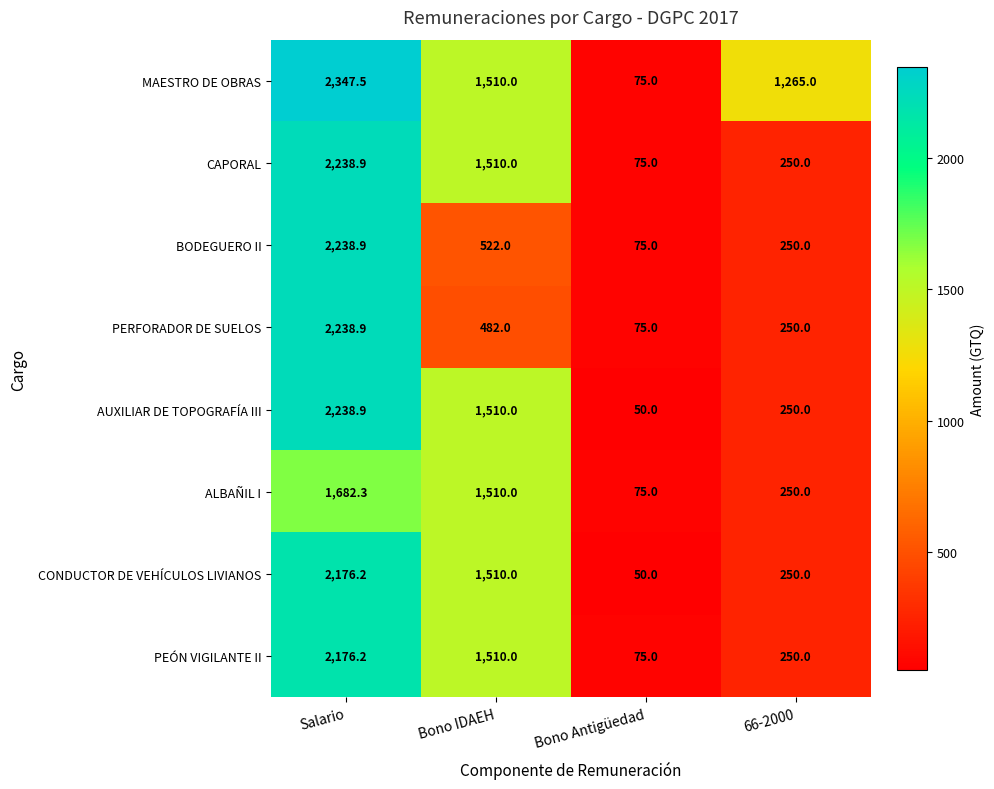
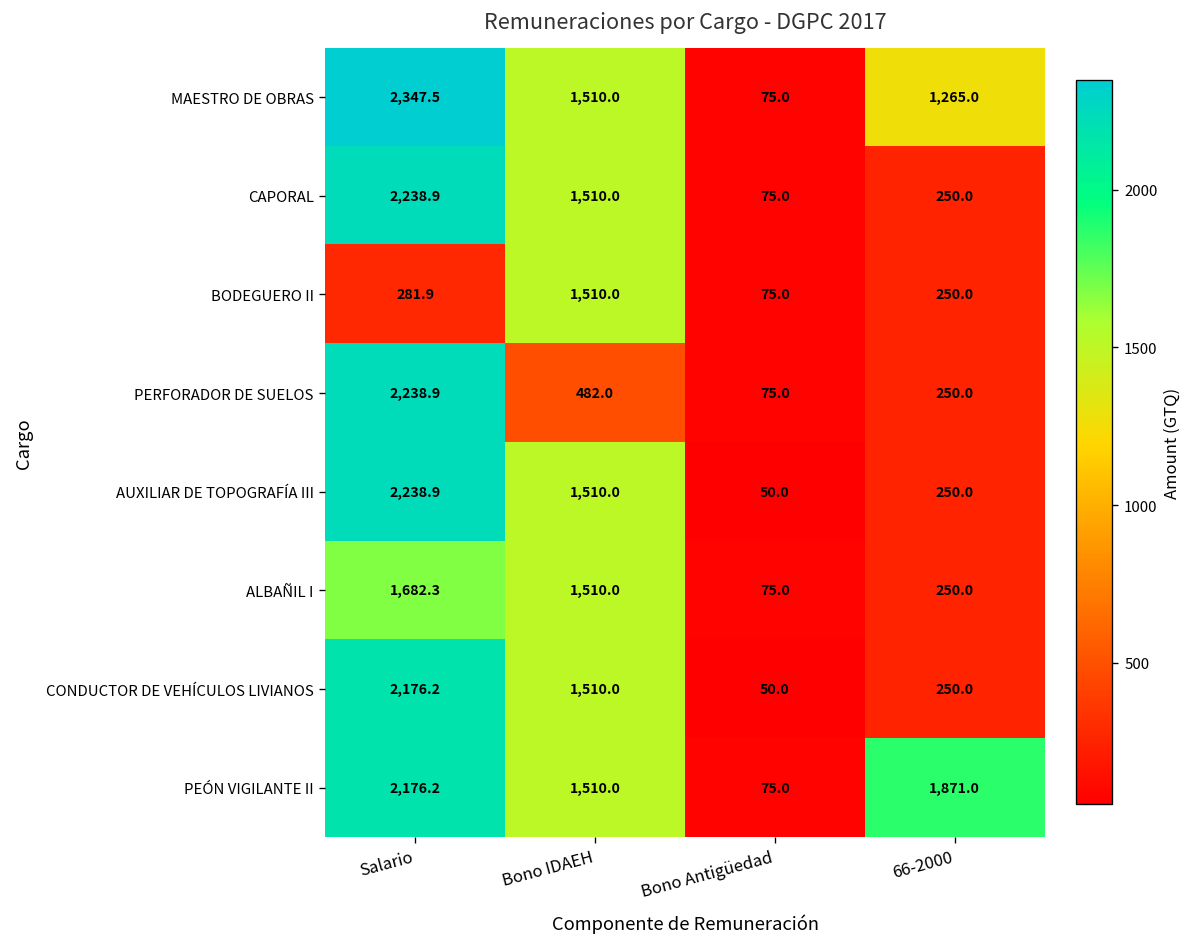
BODEGUERO II, Salario: 2,238.9 -> 281.9
BODEGUERO II, Bono IDAEH: 522.0 -> 1,510.0
PEÓN VIGILANTE II, 66-2000: 250.0 -> 1,871.0
